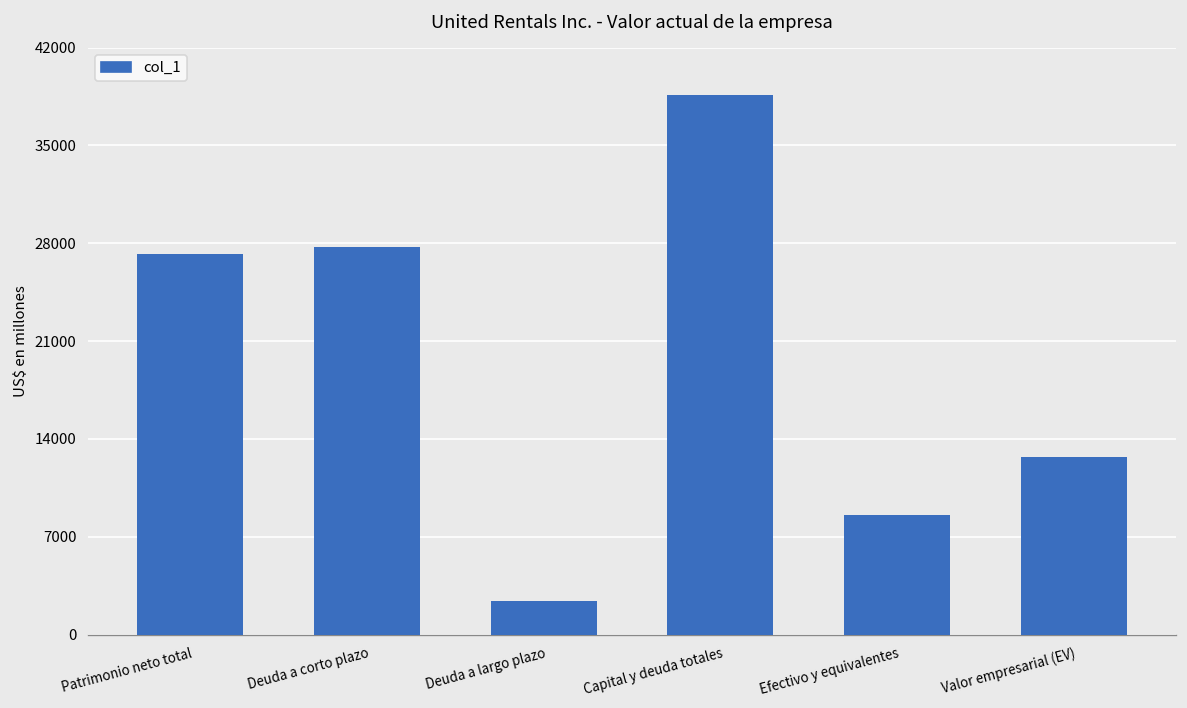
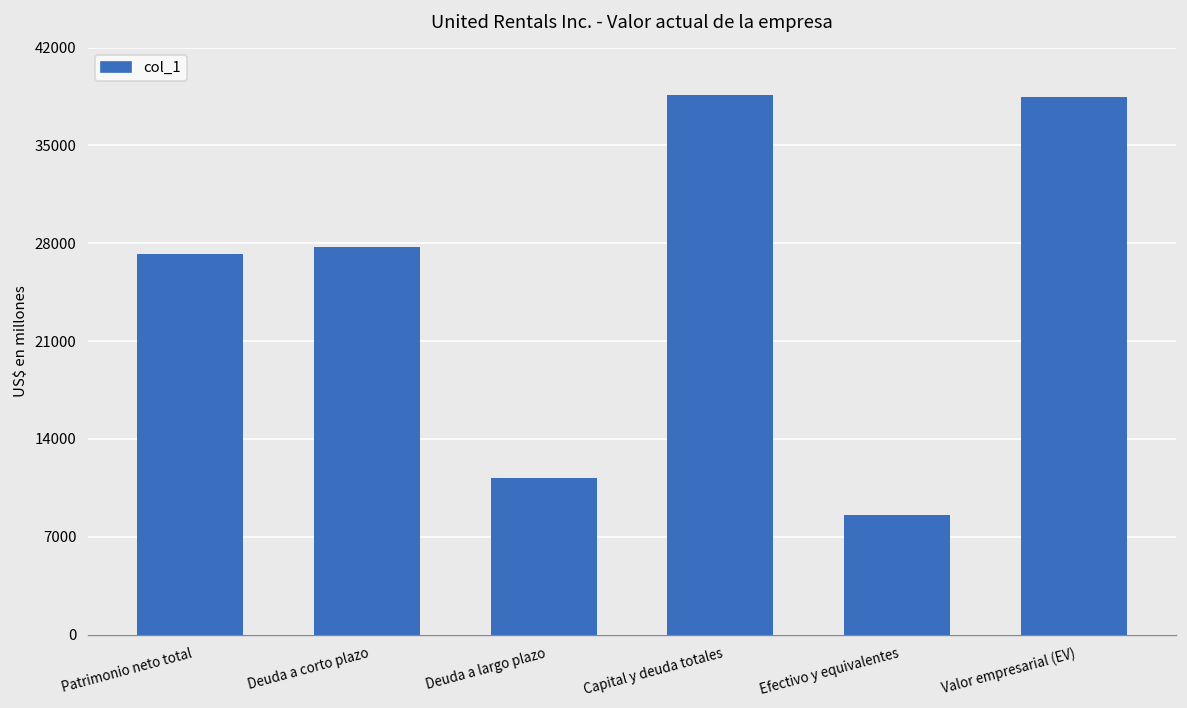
Deuda a largo plazo: 2400 -> 11200
Valor empresarial (EV): 12700 -> 38500
